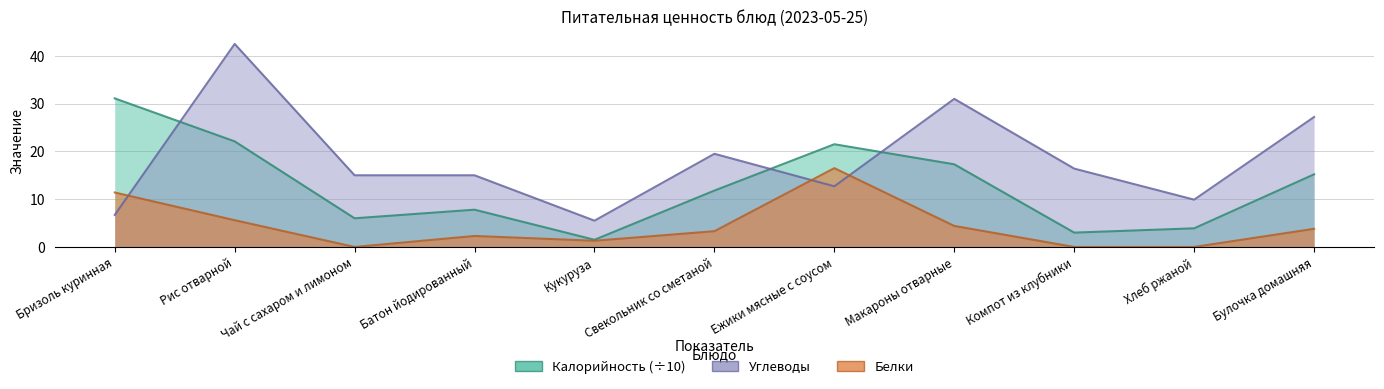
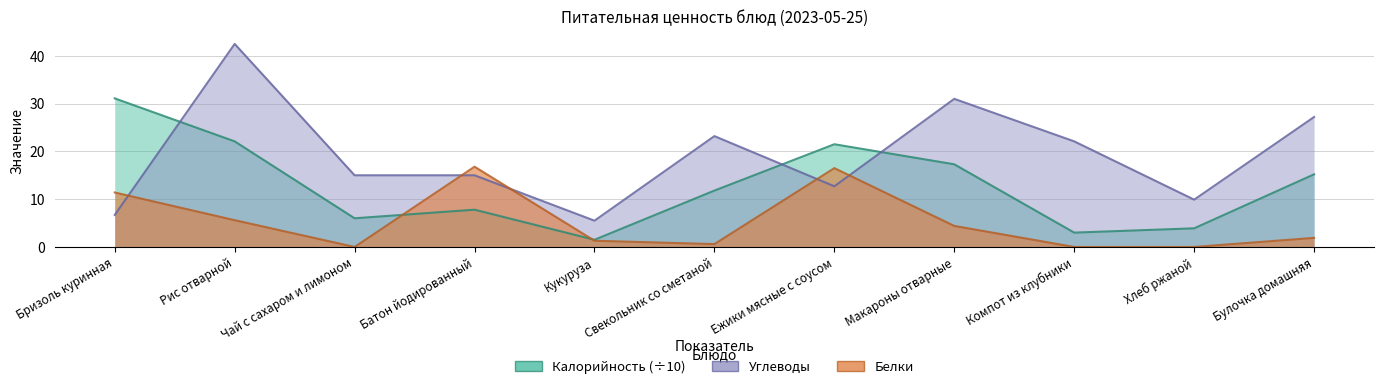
Белки, Батон йодированный: 2 -> 17
Углеводы, Свекольник со сметаной: 20 -> 23
Белки, Свекольник со сметаной: 3 -> 1
Углеводы, Компот из клубники: 16 -> 22
Белки, Булочка домашняя: 4 -> 2
